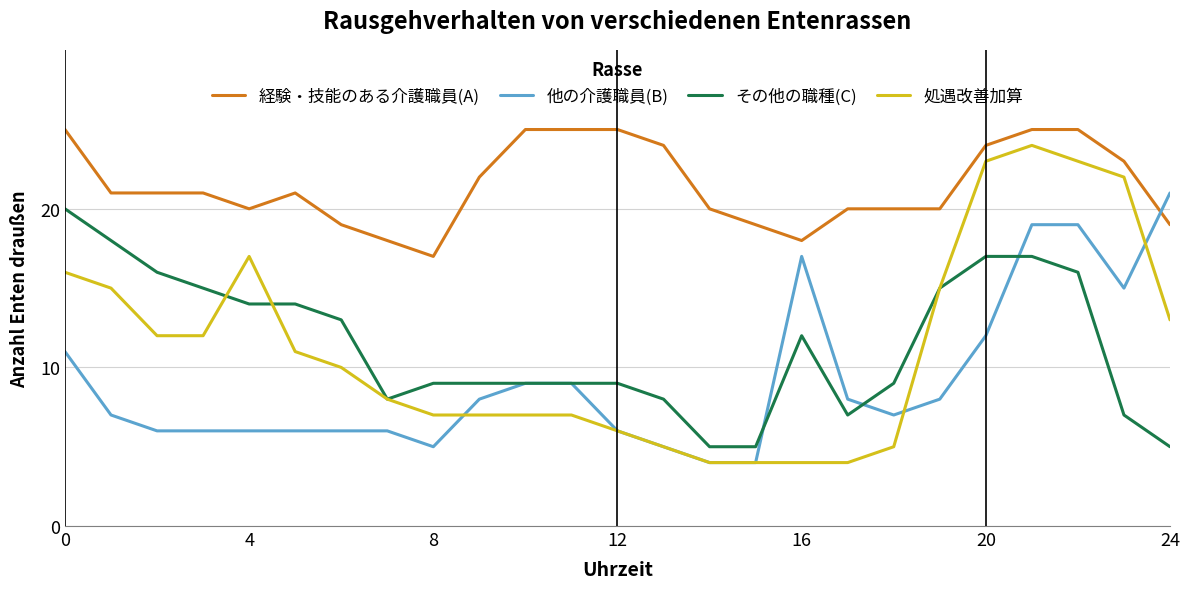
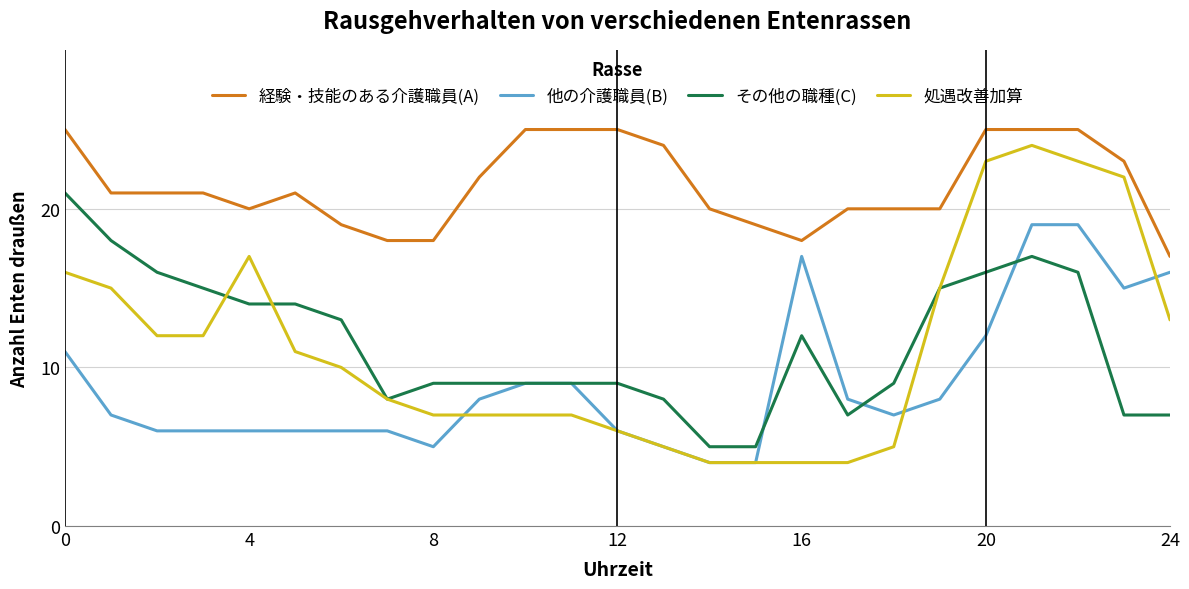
その他の職種(C), 0: 20 -> 21
経験・技能のある介護職員(A), 8: 17 -> 18
経験・技能のある介護職員(A), 20: 24 -> 25
その他の職種(C), 20: 17 -> 16
経験・技能のある介護職員(A), 24: 19 -> 17
他の介護職員(B), 24: 21 -> 16
その他の職種(C), 24: 5 -> 7
